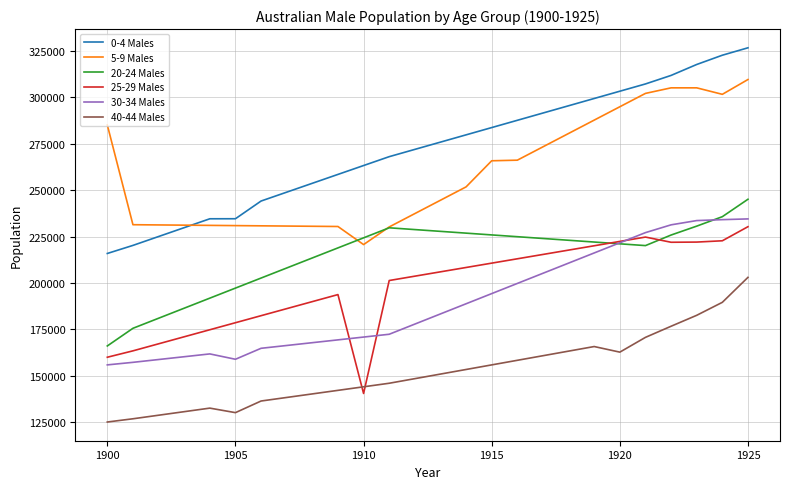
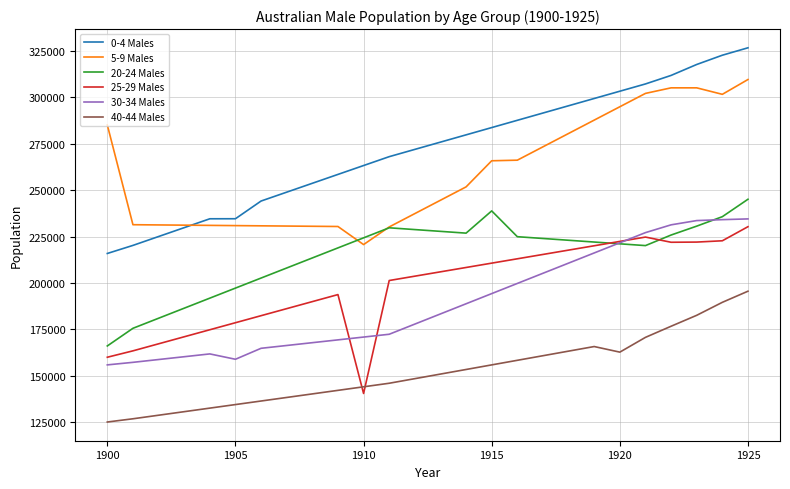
40-44 Males, 1905: 130000 -> 134000
20-24 Males, 1915: 226000 -> 239000
40-44 Males, 1925: 203000 -> 196000
